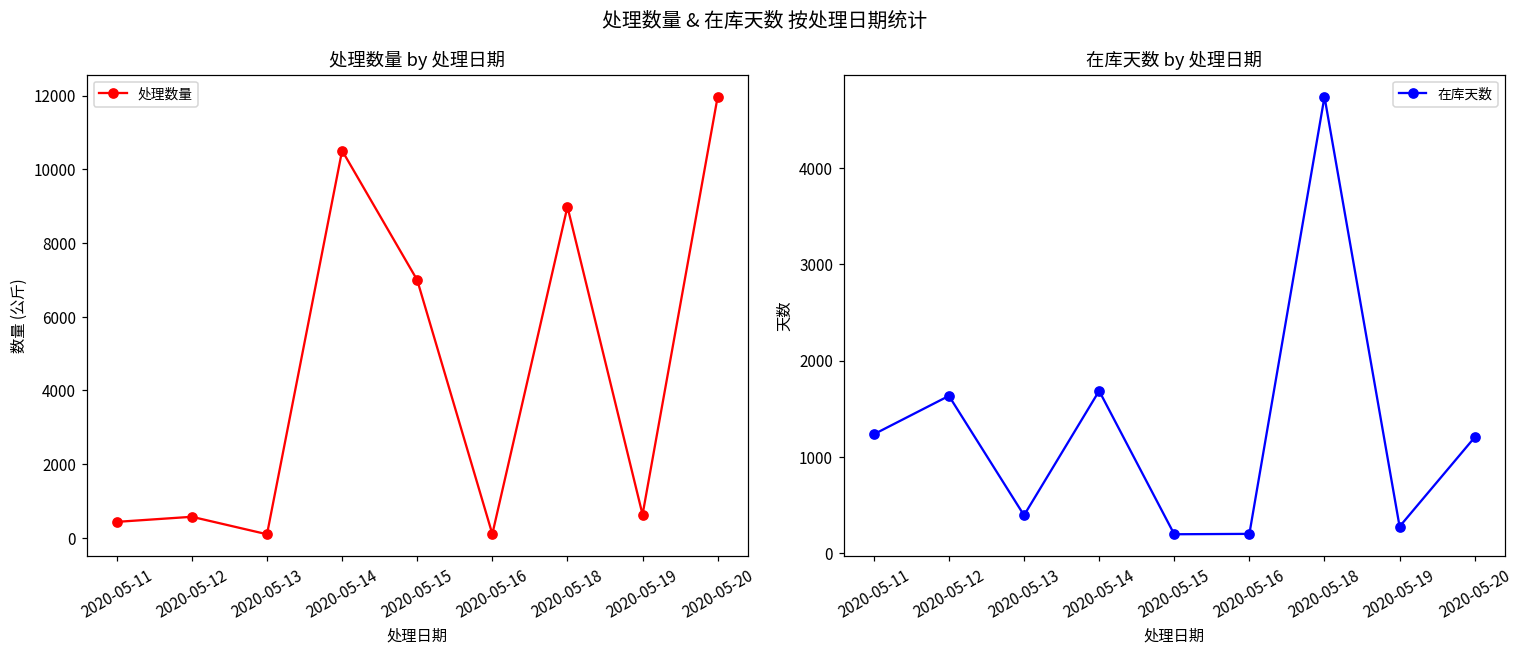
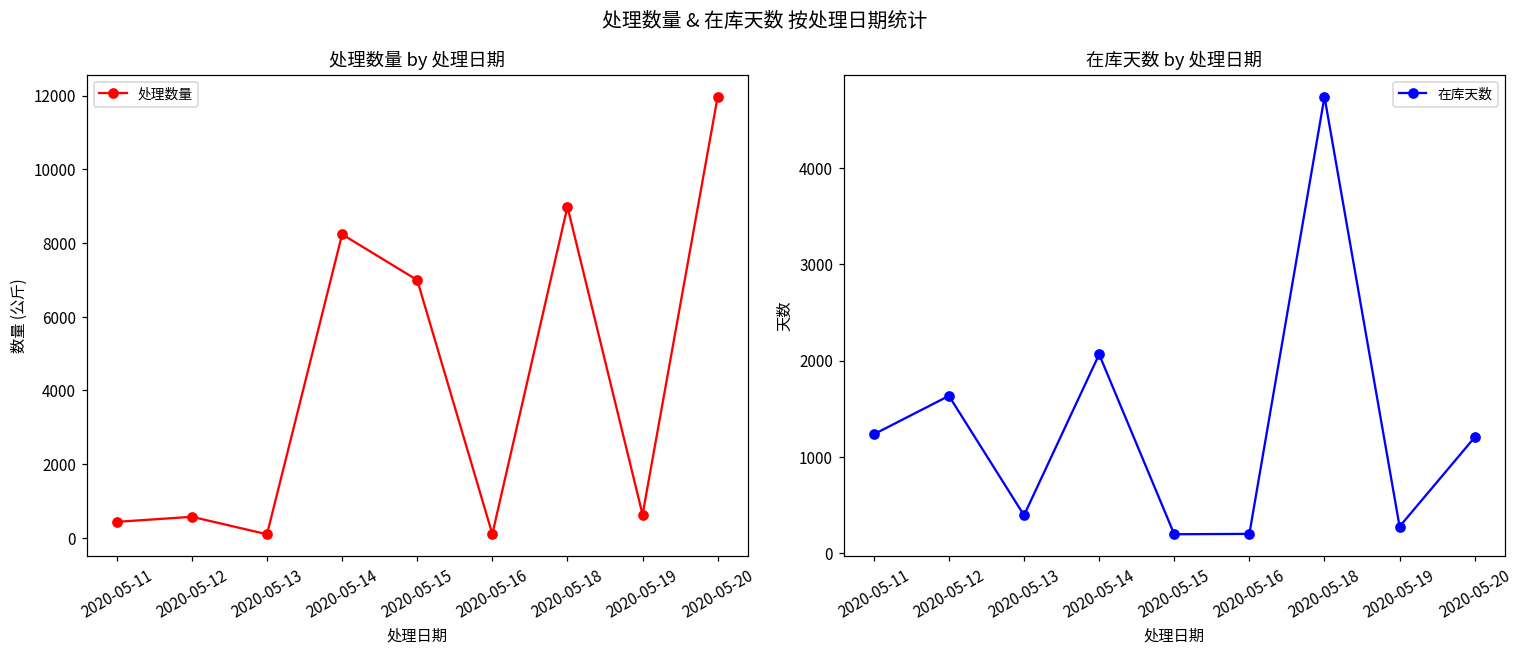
处理数量 by 处理日期, 2020-05-14: 10500 -> 8200
在库天数 by 处理日期, 2020-05-14: 1700 -> 2100
